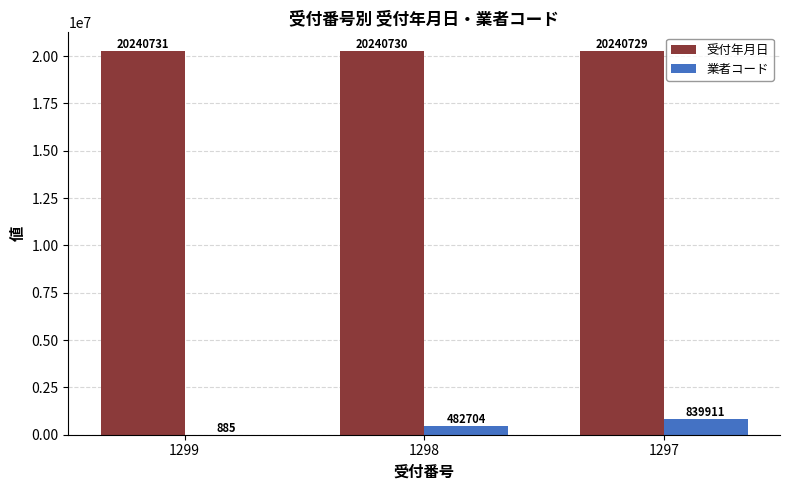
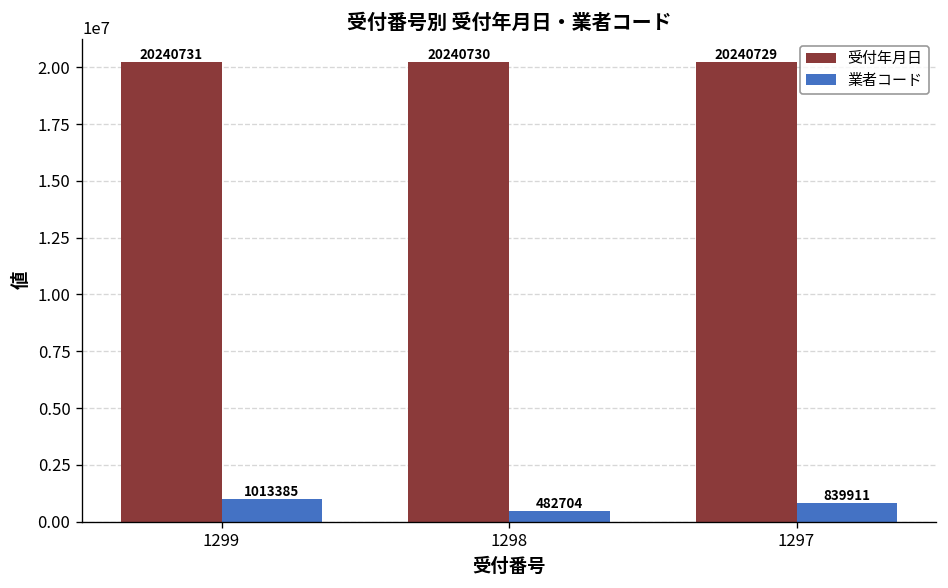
業者コード, 1299: 885 -> 1013385
